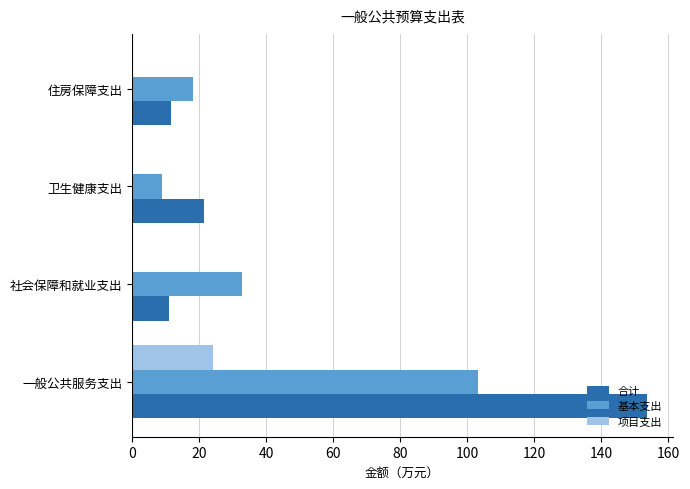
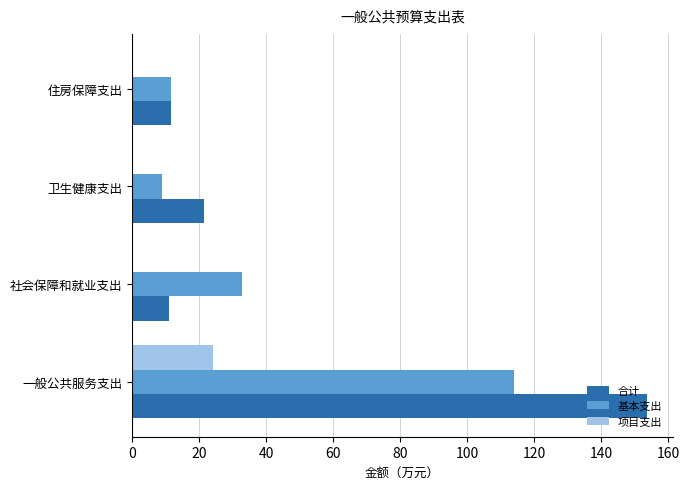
基本支出, 住房保障支出: 18 -> 12
基本支出, 一般公共服务支出: 103 -> 114
